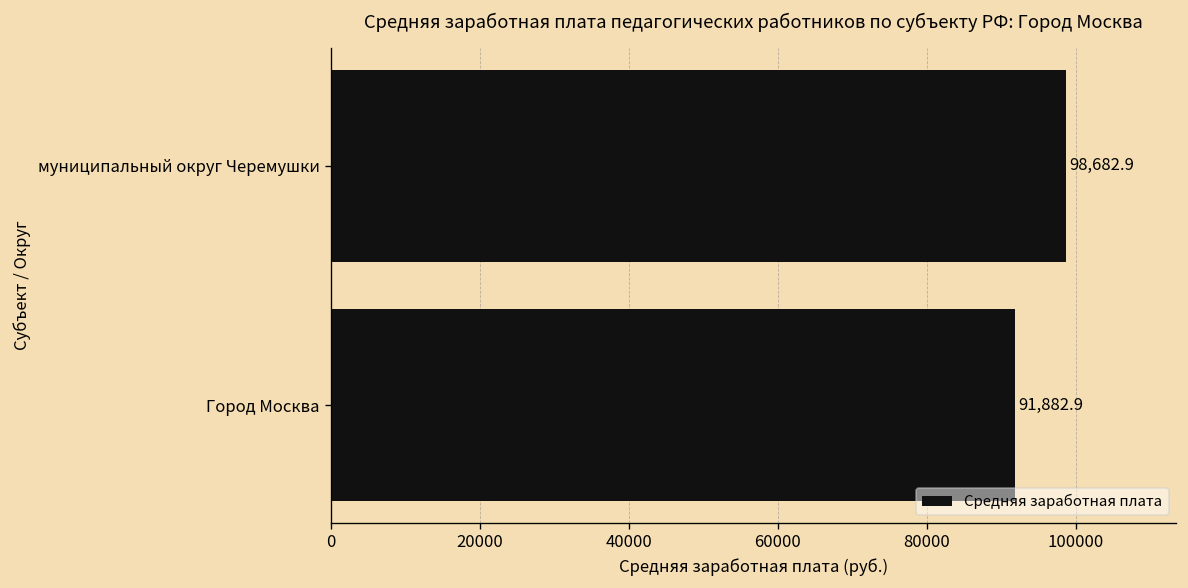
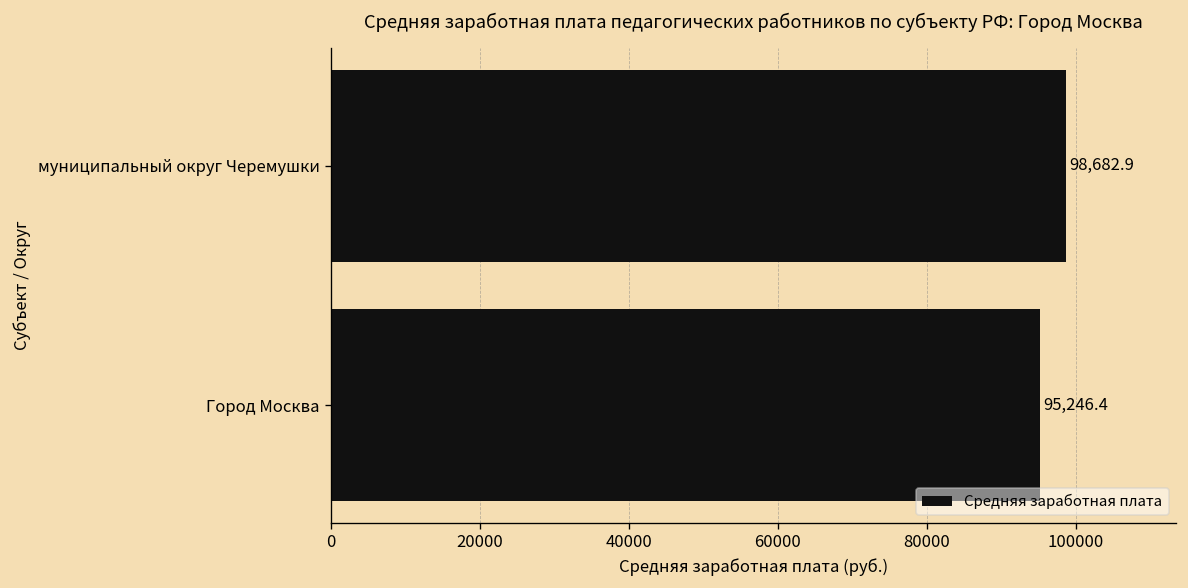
Город Москва: 91,882.9 -> 95,246.4
